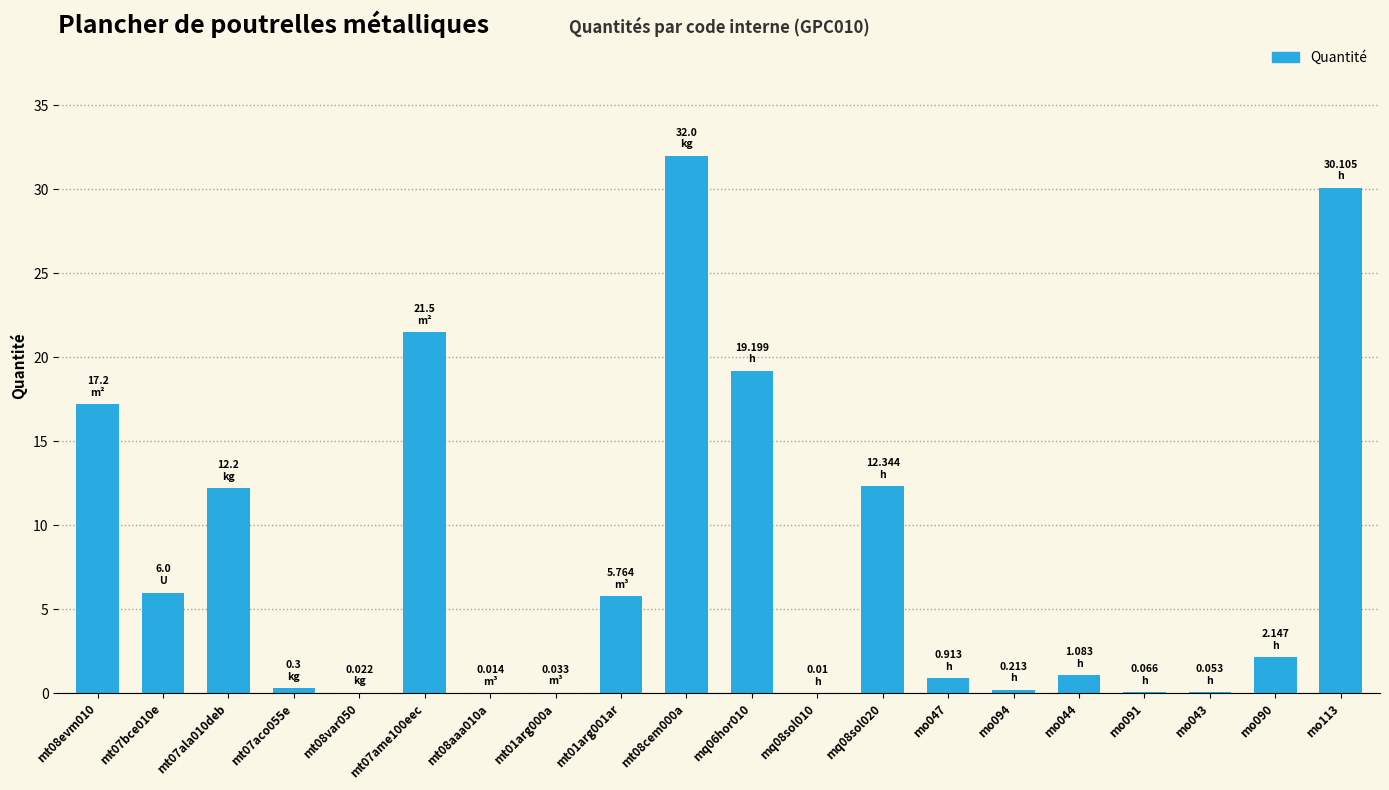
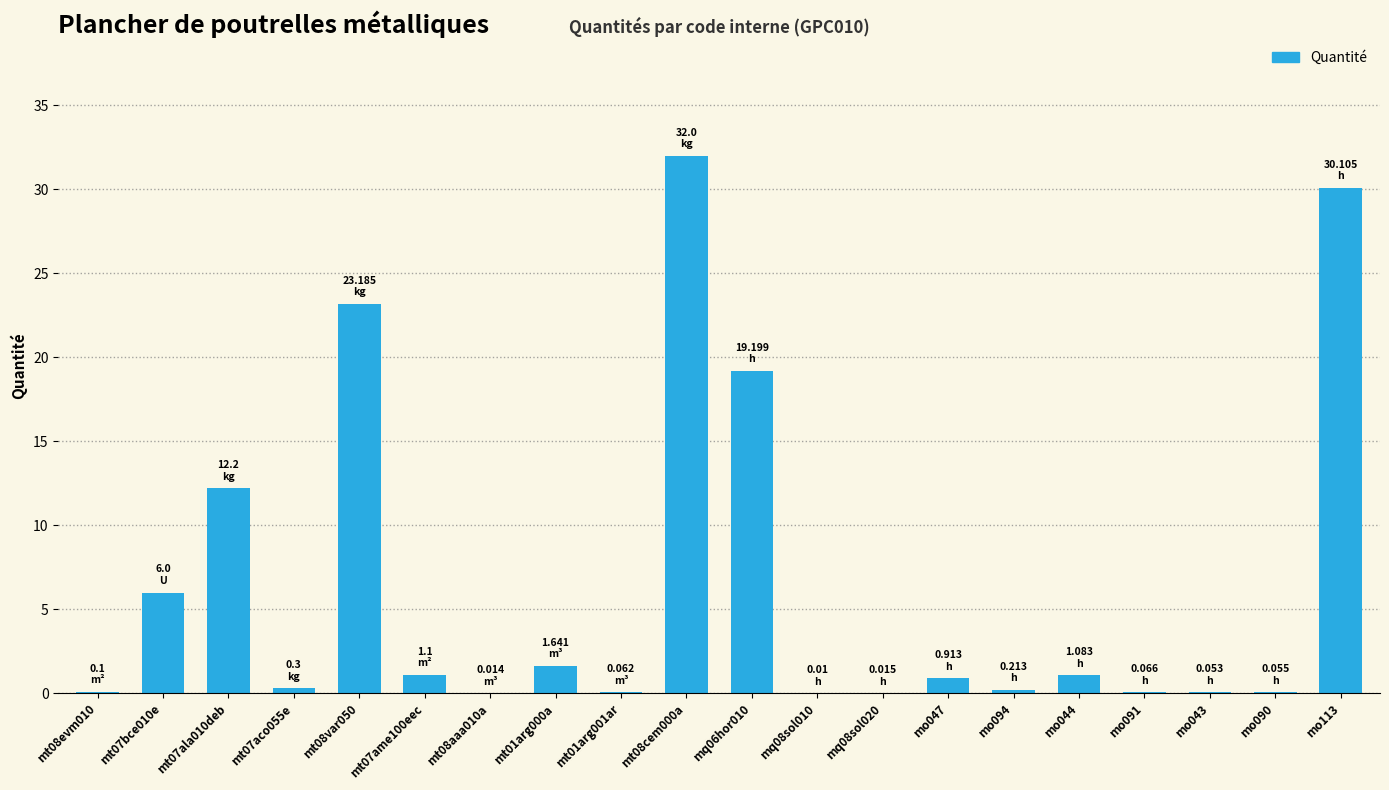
mt08evm010: 17.2 -> 0.1
mt08var050: 0.022 -> 23.185
mt07ame100eec: 21.5 -> 1.1
mt01arg000a: 0.033 -> 1.641
mt01arg001ar: 5.764 -> 0.062
mq08sol020: 12.344 -> 0.015
mo090: 2.147 -> 0.055
